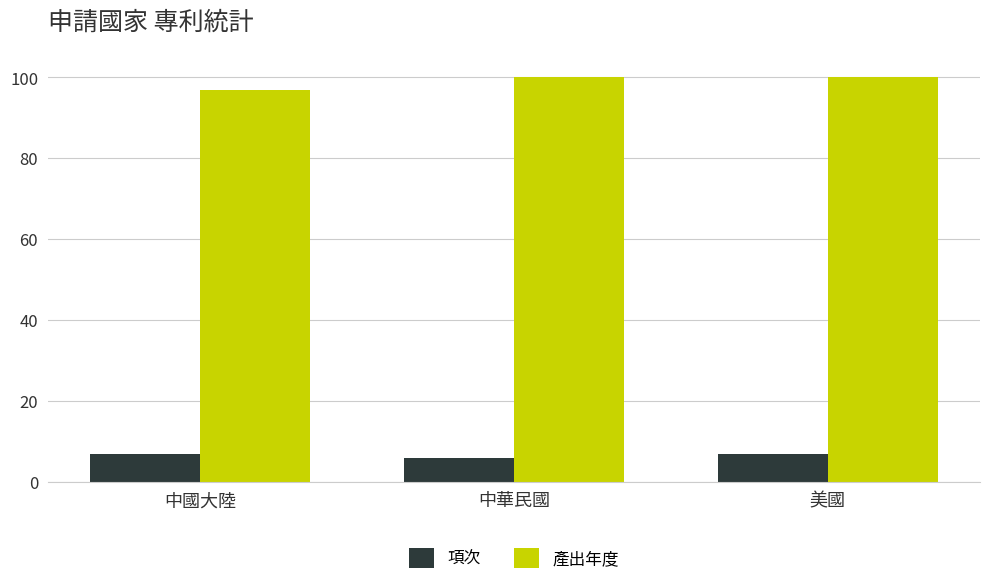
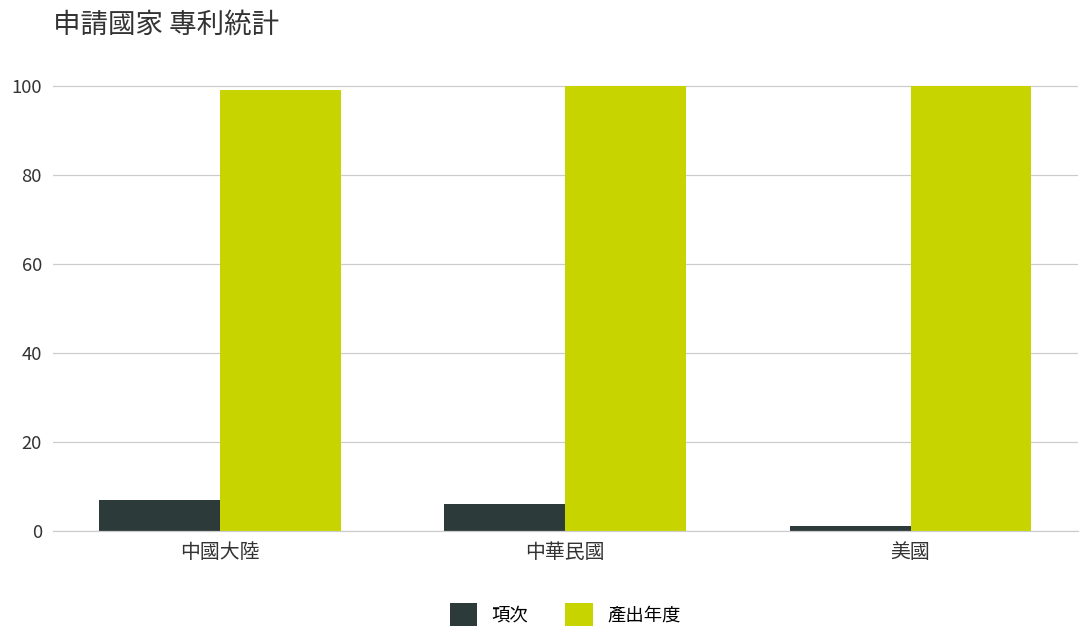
產出年度, 中國大陸: 97 -> 99
項次, 美國: 7 -> 1
